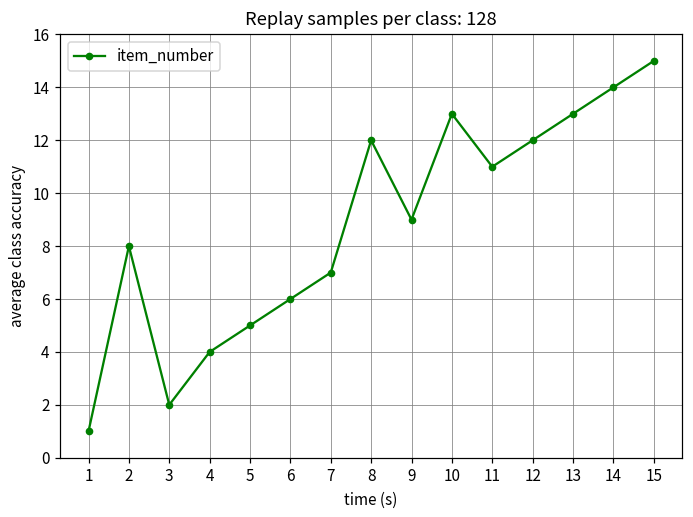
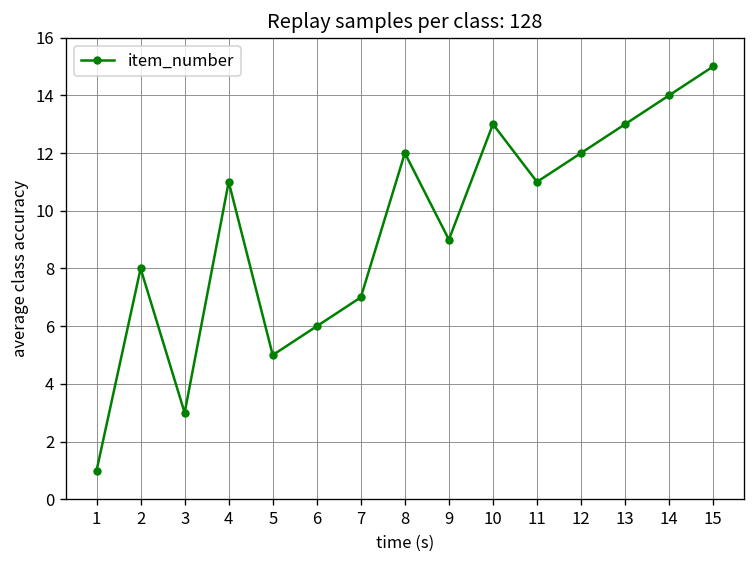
3: 2 -> 3
4: 4 -> 11
